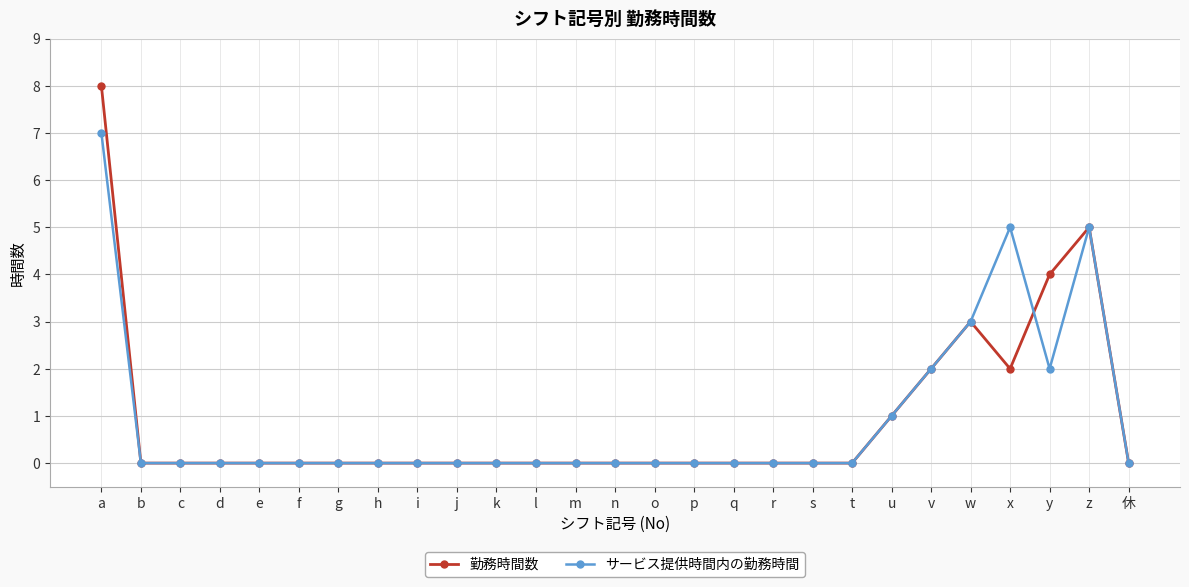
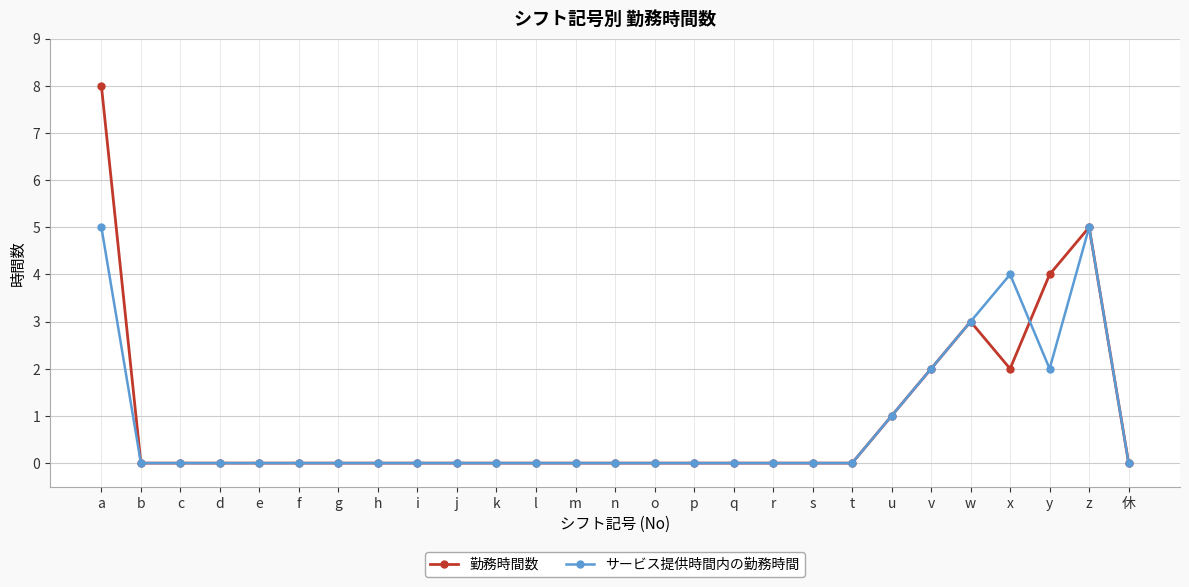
サービス提供時間内の勤務時間, a: 7 -> 5
サービス提供時間内の勤務時間, x: 5 -> 4
